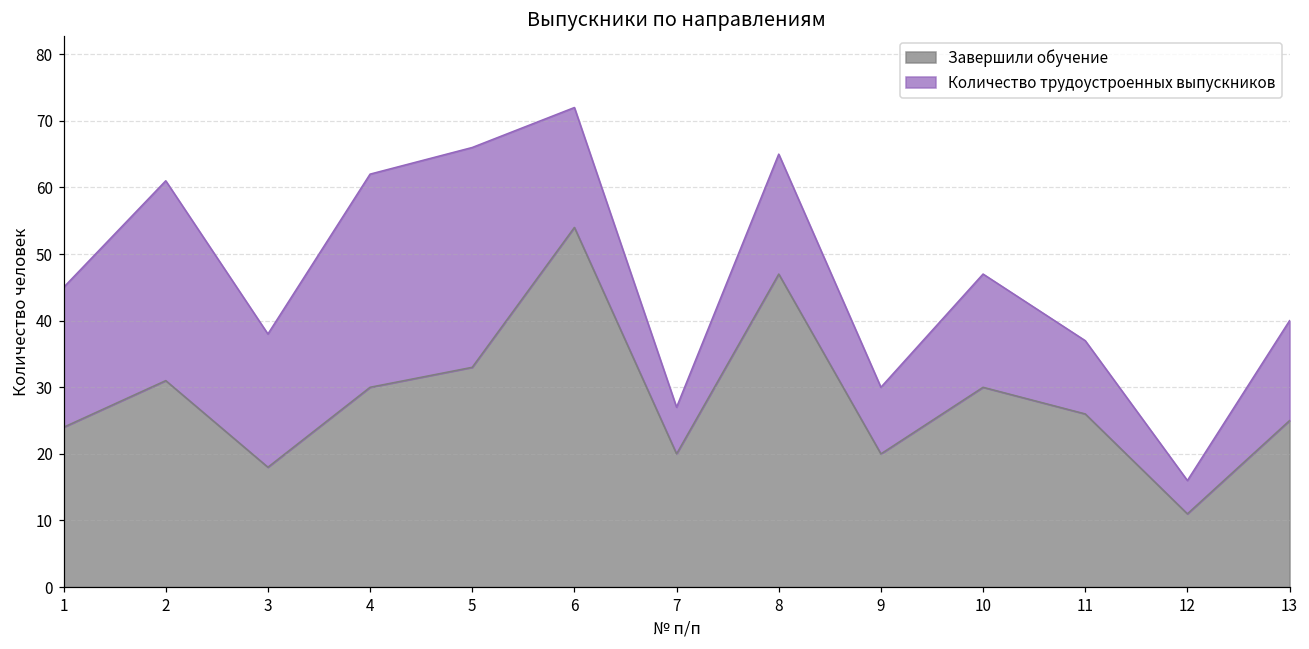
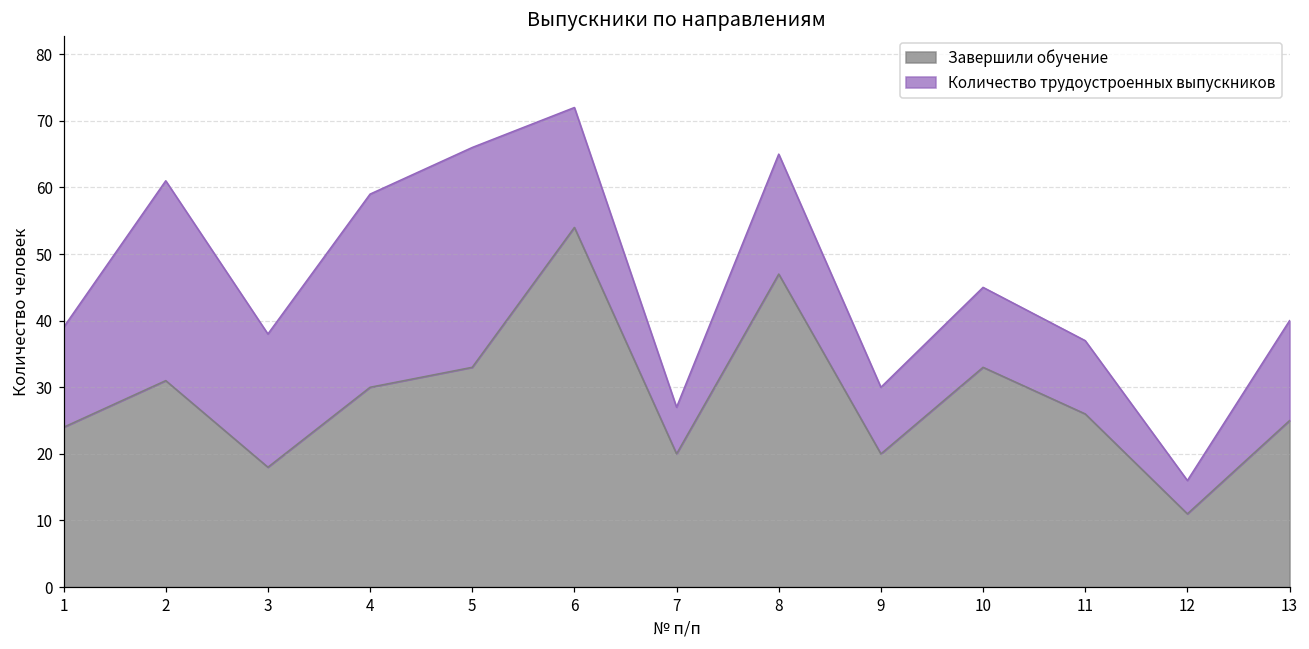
Количество трудоустроенных выпускников, 1: 21 -> 15
Количество трудоустроенных выпускников, 4: 32 -> 29
Завершили обучение, 10: 30 -> 33
Количество трудоустроенных выпускников, 10: 17 -> 12
